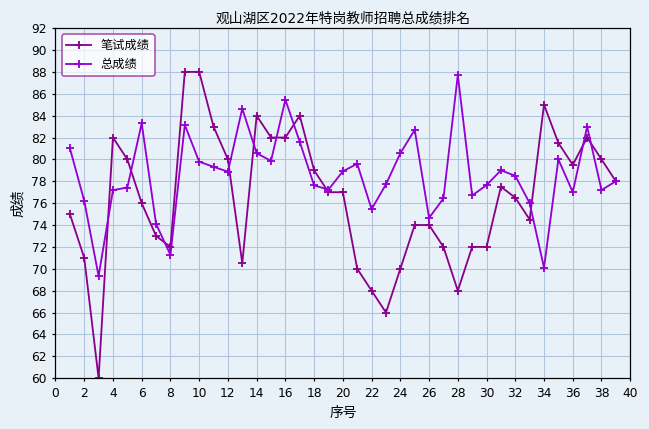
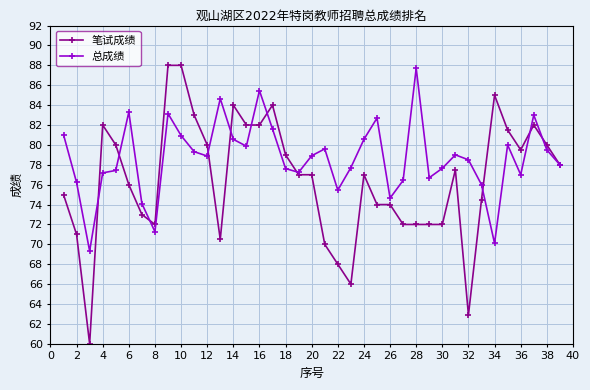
总成绩, 10: 80 -> 81
笔试成绩, 24: 70 -> 77
笔试成绩, 28: 68 -> 72
笔试成绩, 32: 77 -> 63
总成绩, 38: 77 -> 80
